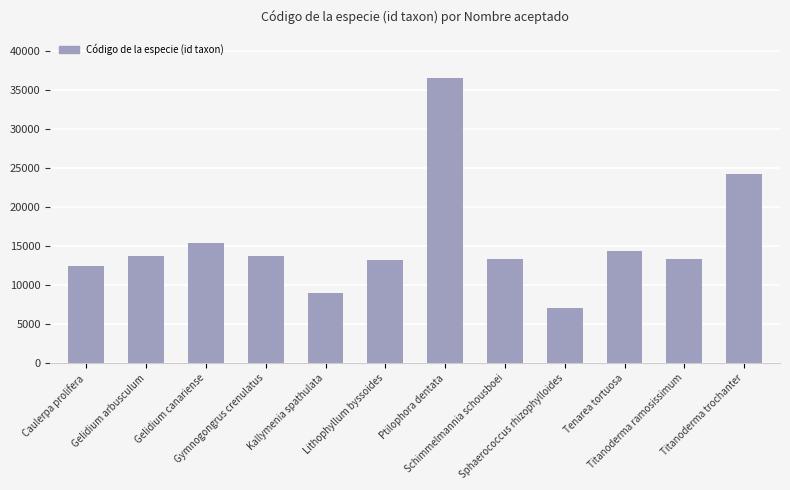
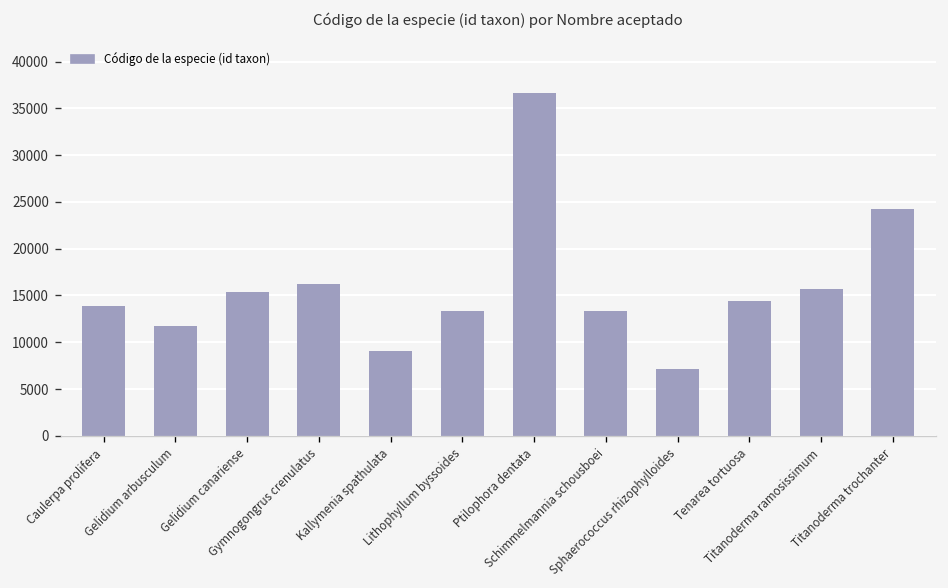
Caulerpa prolifera: 12000 -> 14000
Gelidium arbusculum: 14000 -> 12000
Gymnogongrus crenulatus: 14000 -> 16000
Titanoderma ramosissimum: 13000 -> 16000
